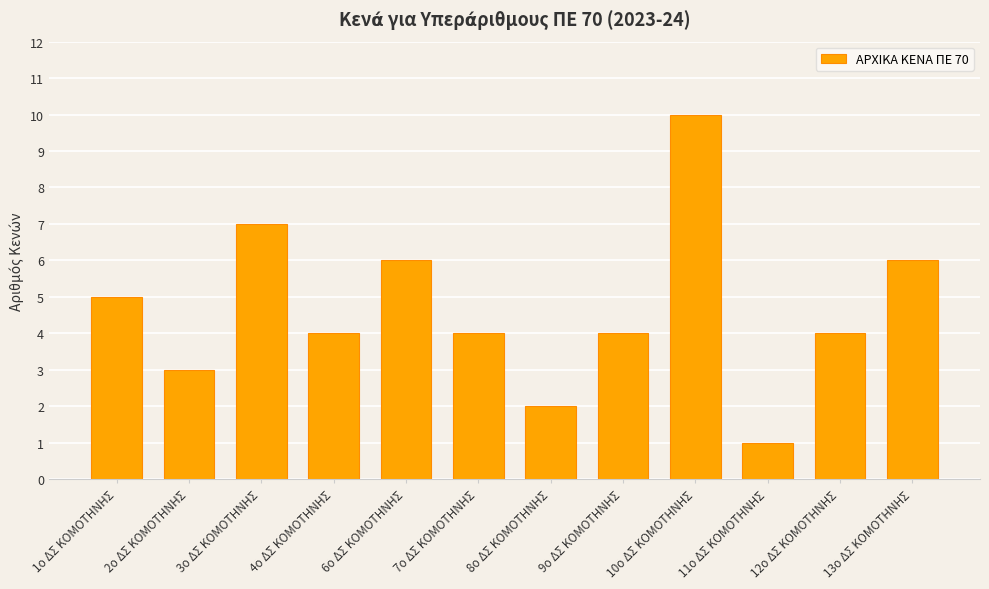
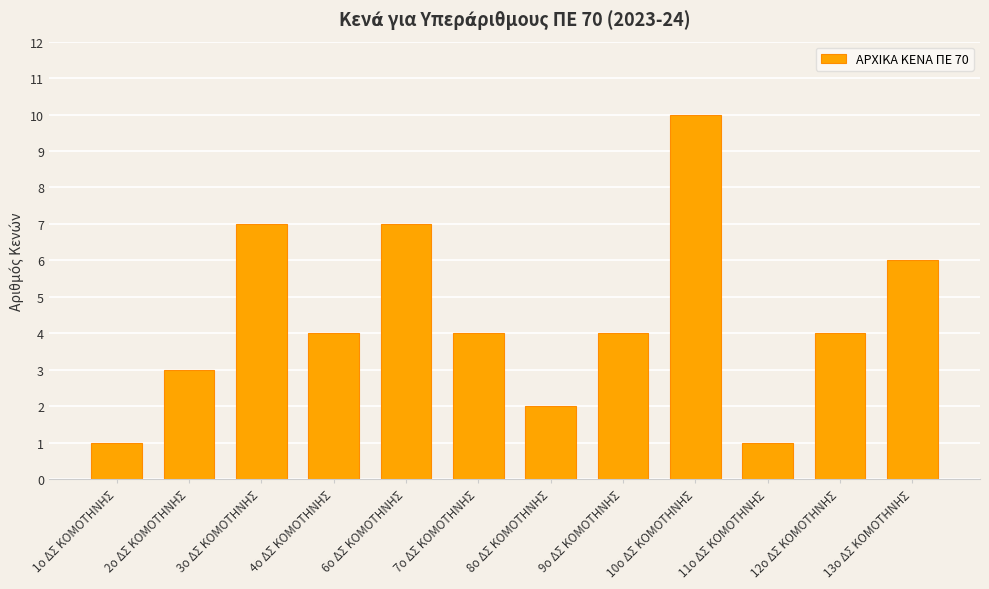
1ο ΔΣ ΚΟΜΟΤΗΝΗΣ: 5 -> 1
6ο ΔΣ ΚΟΜΟΤΗΝΗΣ: 6 -> 7
